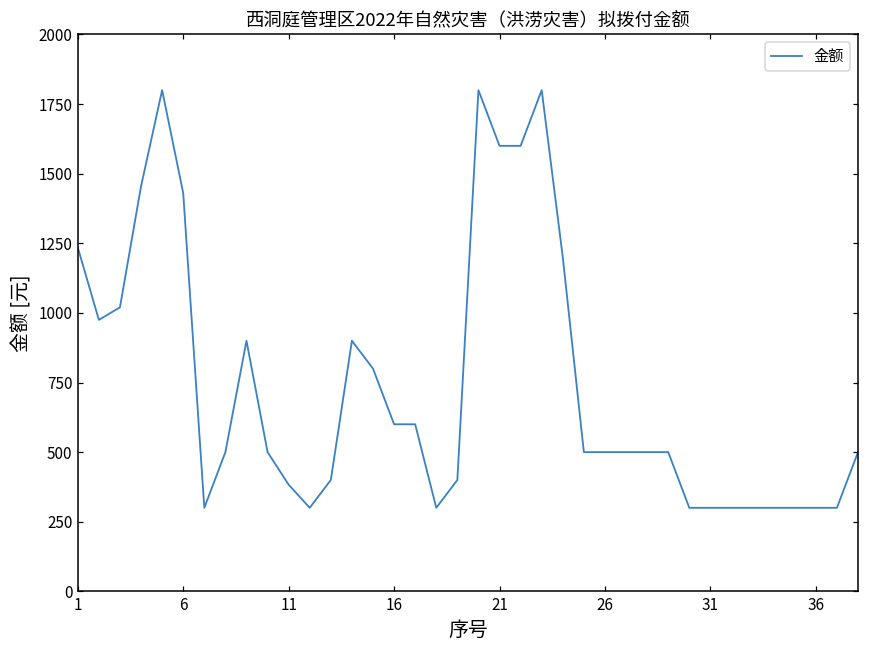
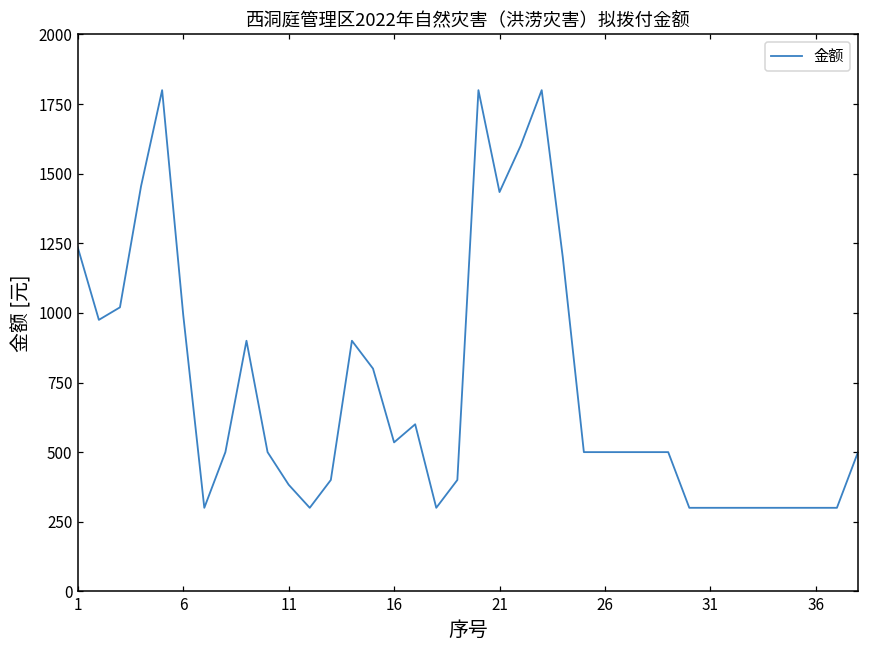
6: 1430 -> 990
16: 600 -> 540
21: 1600 -> 1430
